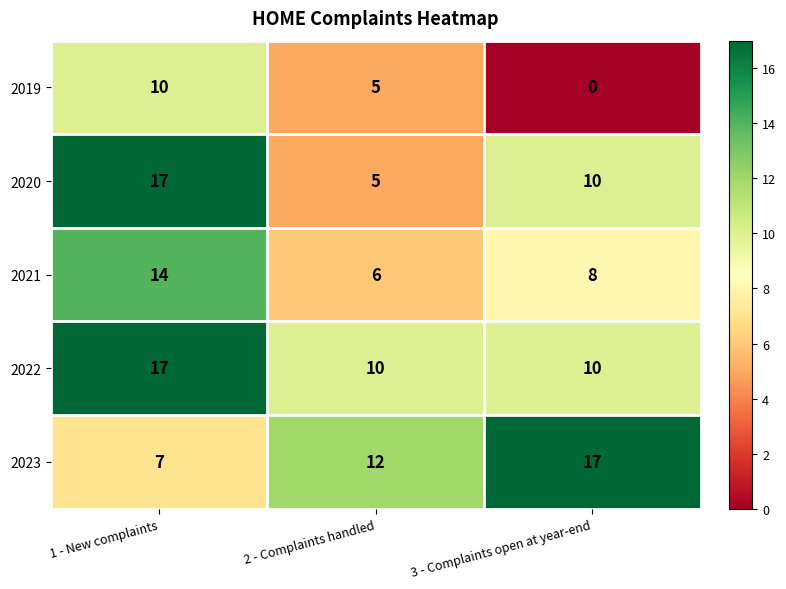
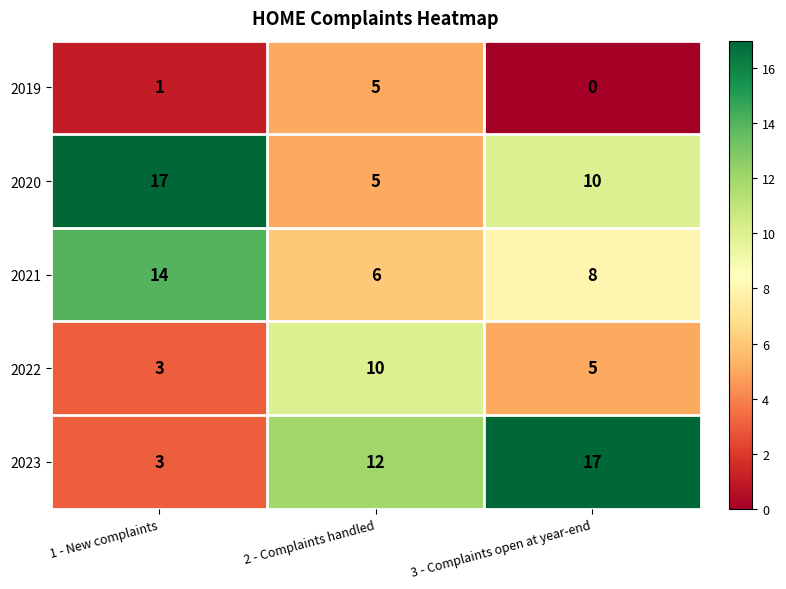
2019, 1 - New complaints: 10 -> 1
2022, 1 - New complaints: 17 -> 3
2022, 3 - Complaints open at year-end: 10 -> 5
2023, 1 - New complaints: 7 -> 3
